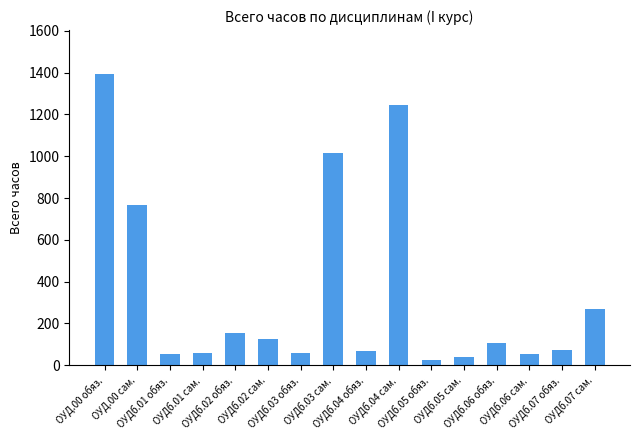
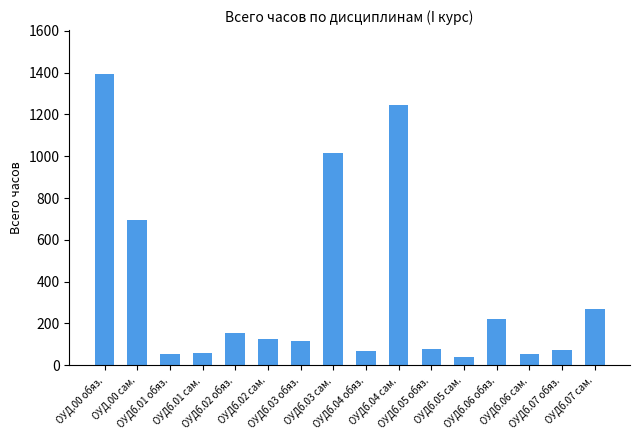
ОУД.00 сам.: 770 -> 700
ОУДб.03 обяз.: 60 -> 120
ОУДб.05 обяз.: 30 -> 80
ОУДб.06 обяз.: 110 -> 220
